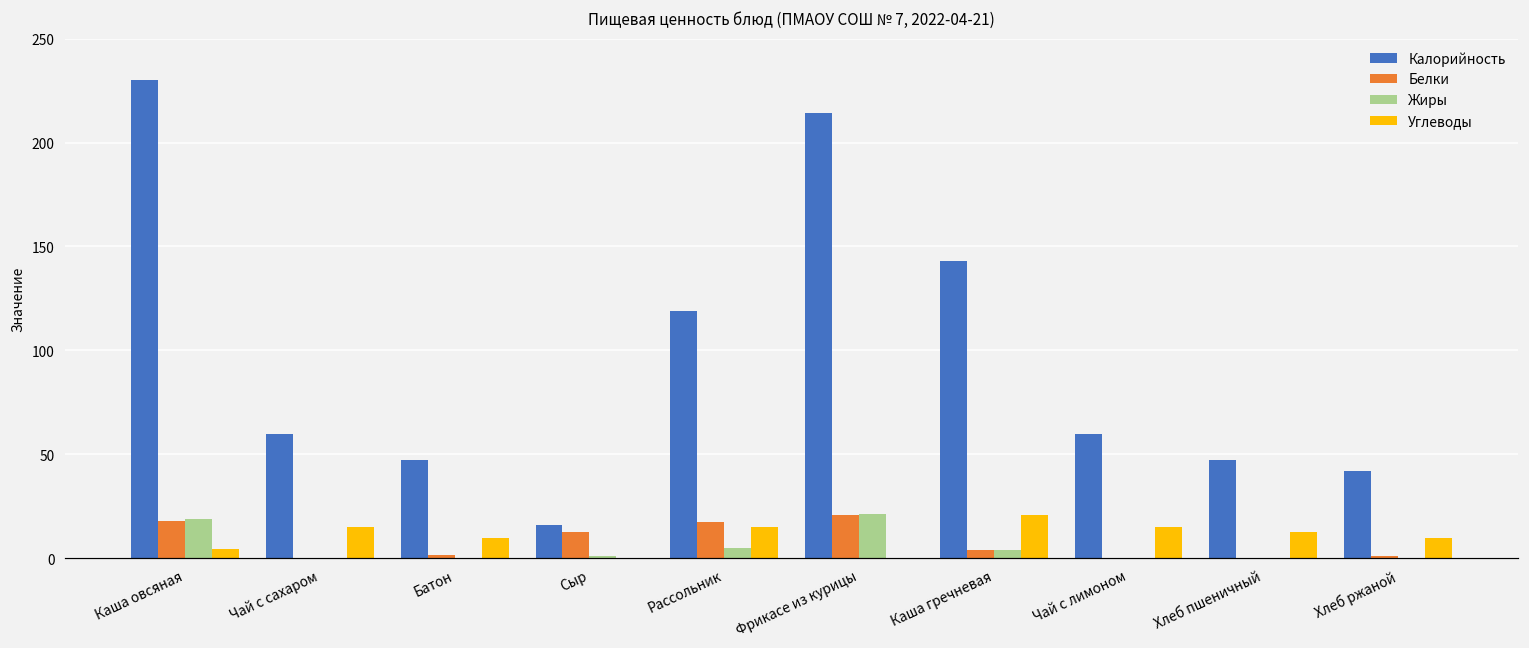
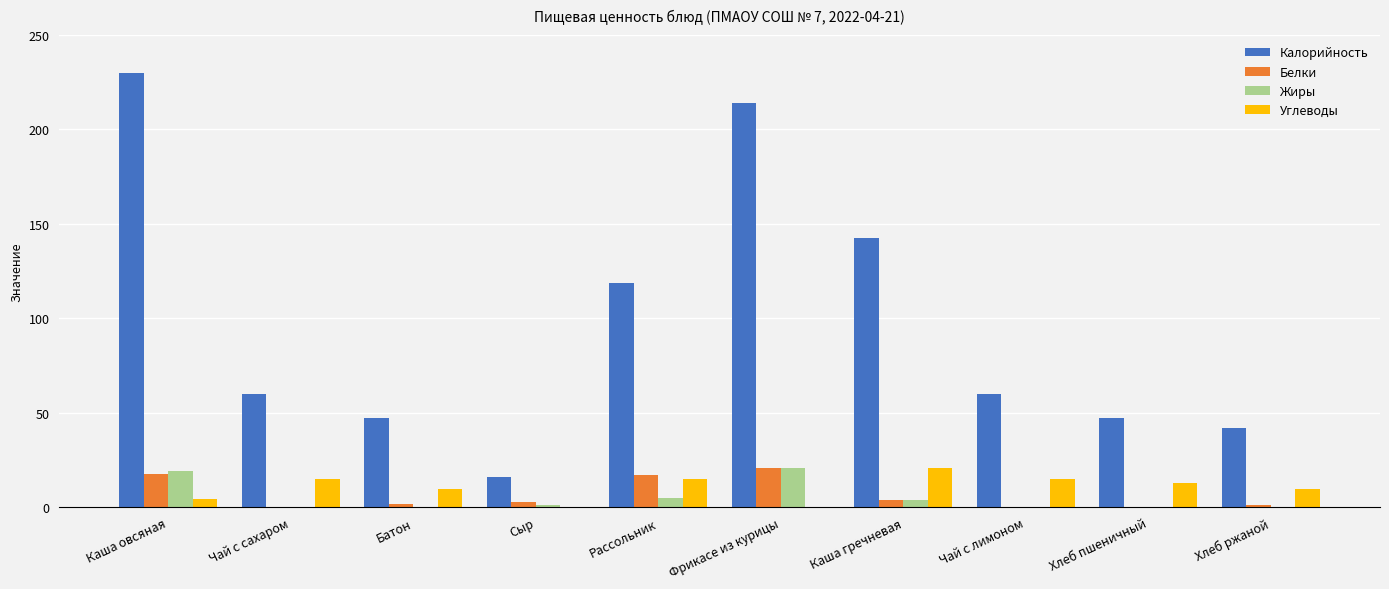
Белки, Сыр: 12 -> 3
